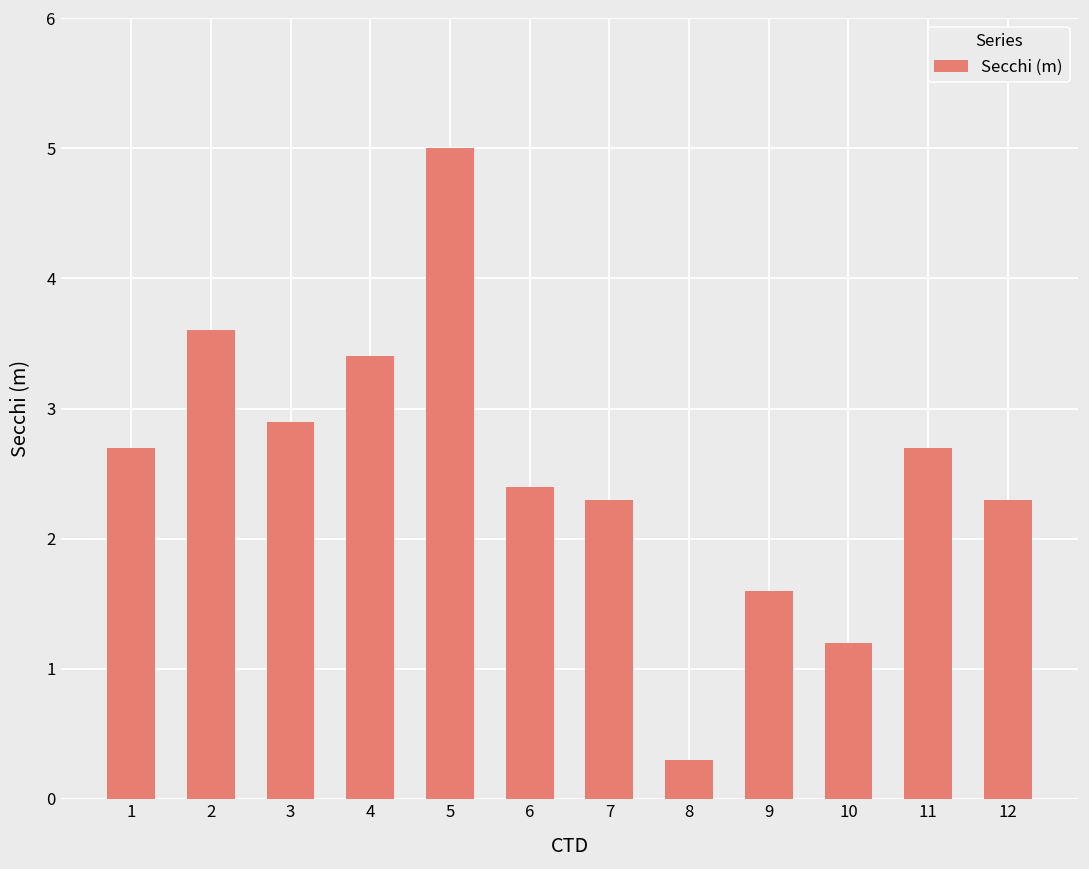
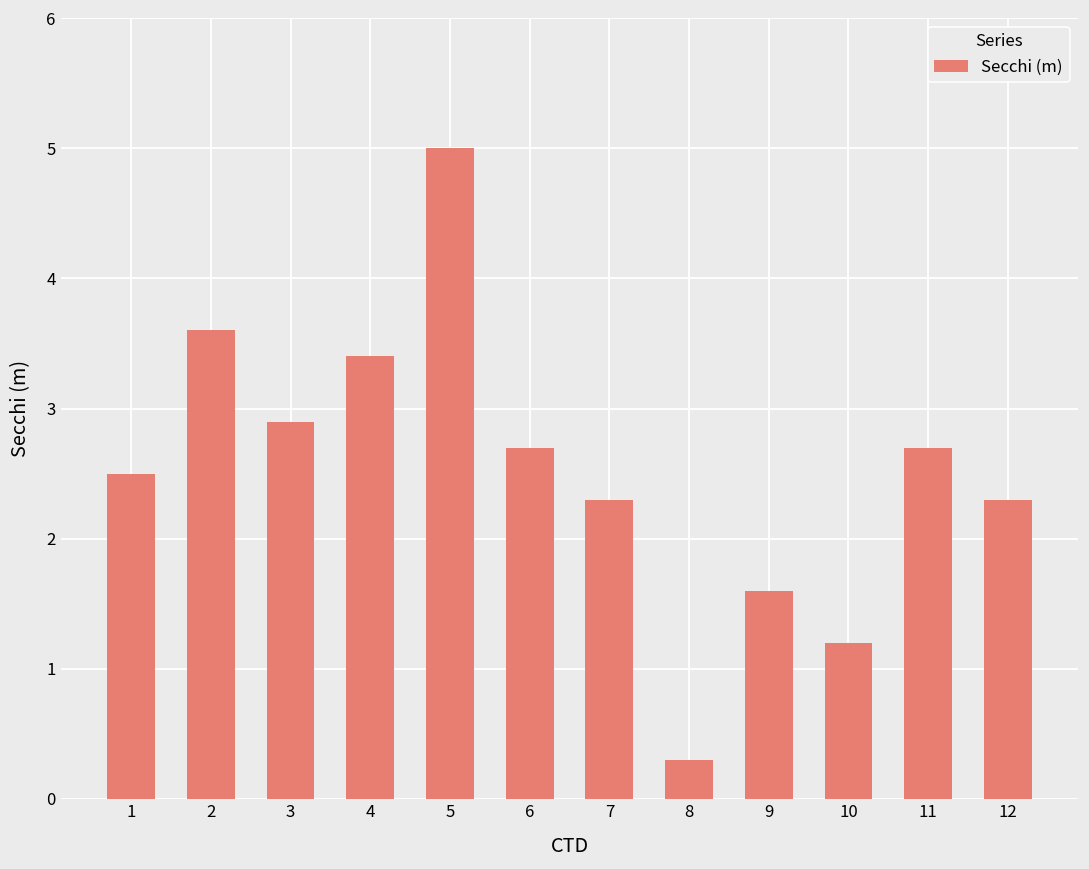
1: 2.7 -> 2.5
6: 2.4 -> 2.7
